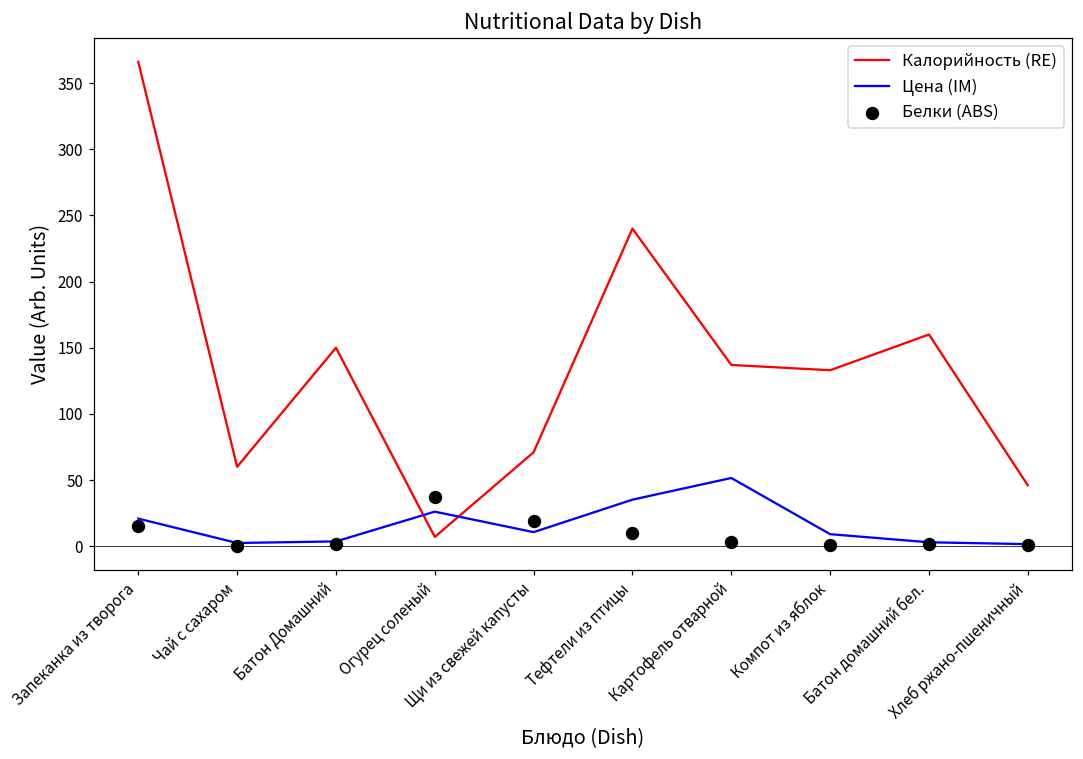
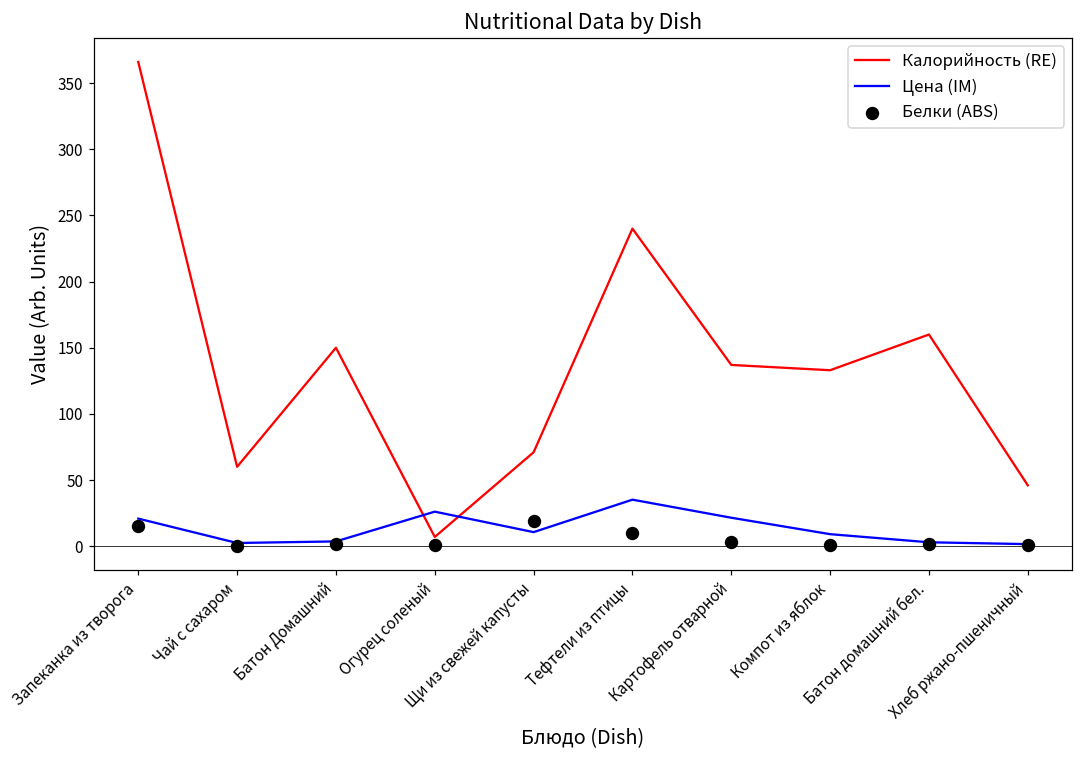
Белки (ABS), Огурец соленый: 37 -> 1
Цена (IM), Картофель отварной: 52 -> 22
